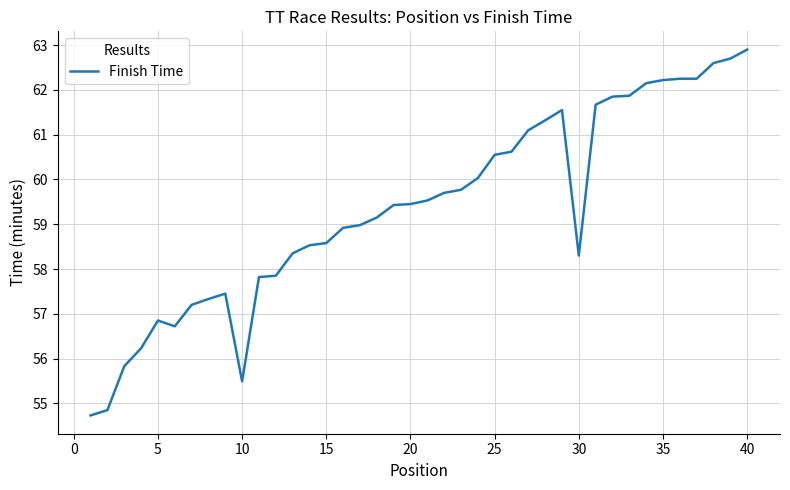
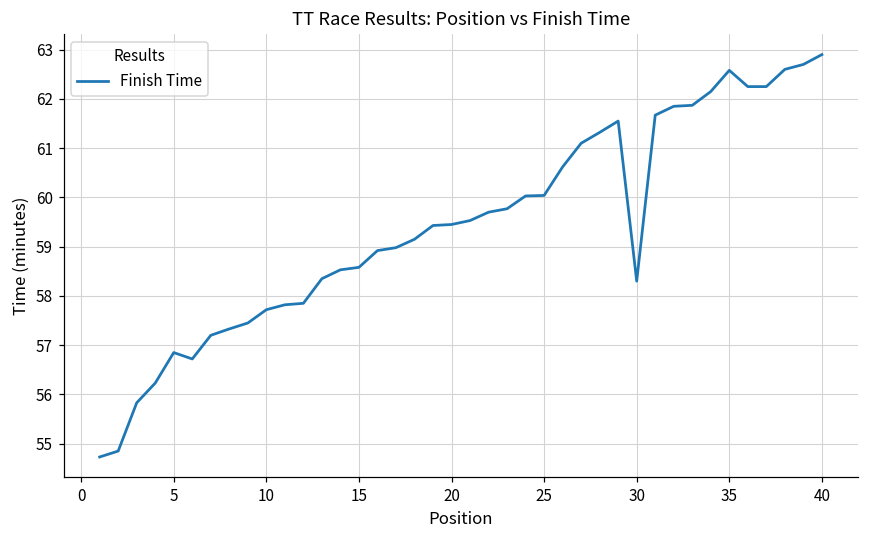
10: 55.5 -> 57.7
25: 60.6 -> 60.0
35: 62.2 -> 62.6
